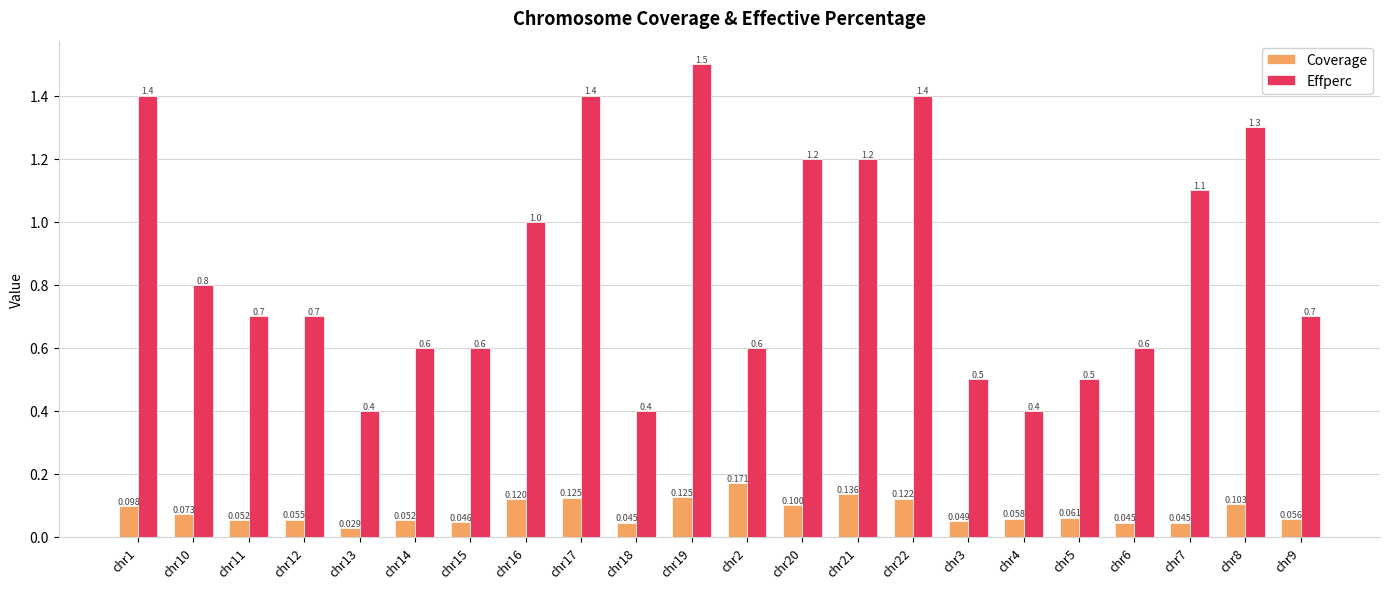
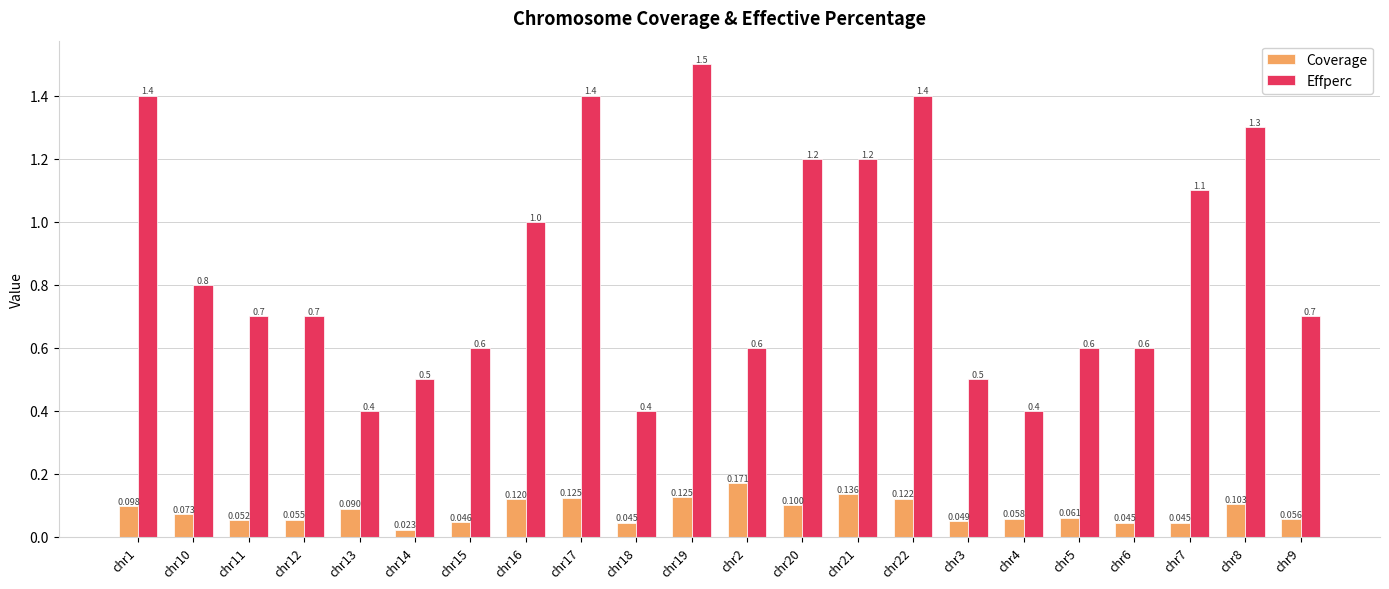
Coverage, chr13: 0.029 -> 0.090
Coverage, chr14: 0.052 -> 0.023
Effperc, chr14: 0.6 -> 0.5
Effperc, chr5: 0.5 -> 0.6
